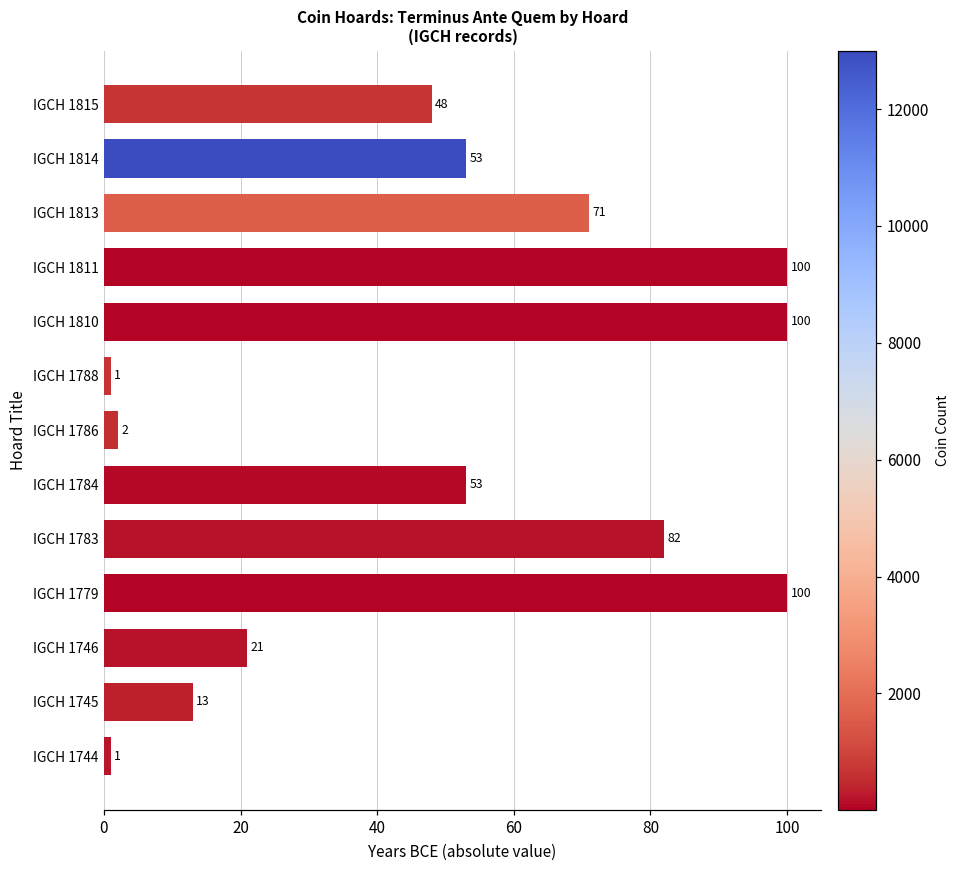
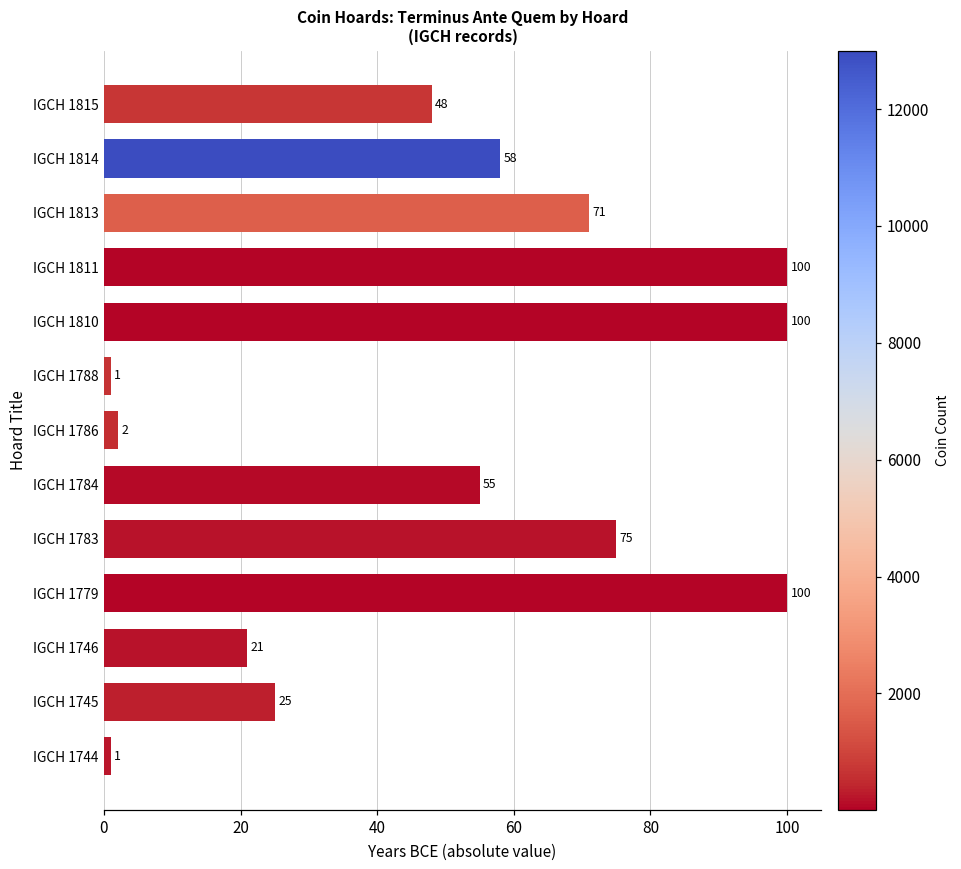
IGCH 1814: 53 -> 58
IGCH 1784: 53 -> 55
IGCH 1783: 82 -> 75
IGCH 1745: 13 -> 25
